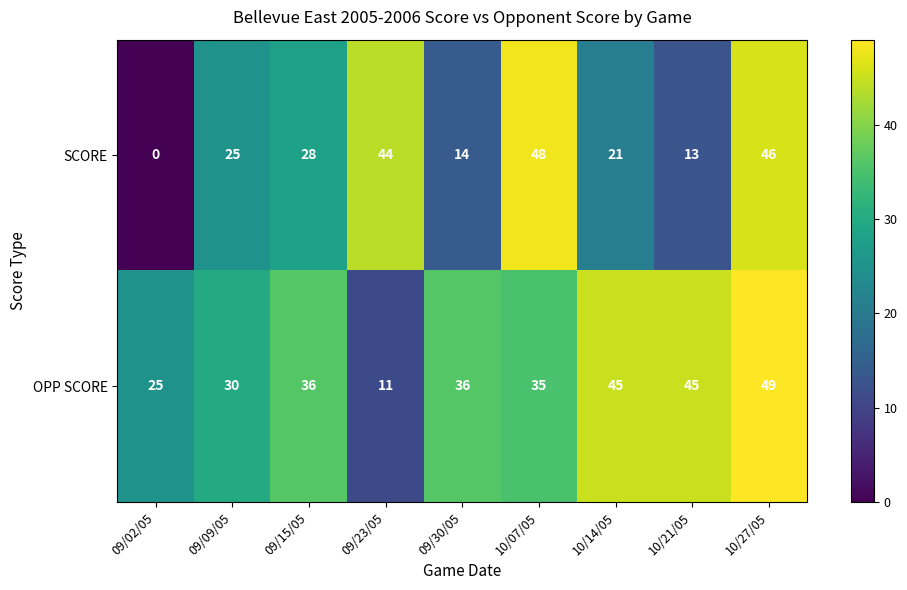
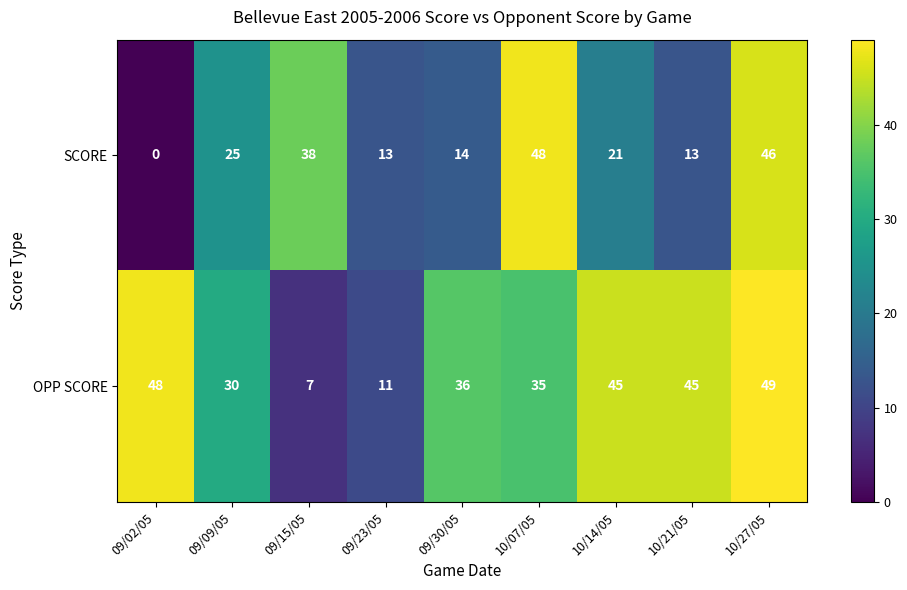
SCORE, 09/15/05: 28 -> 38
SCORE, 09/23/05: 44 -> 13
OPP SCORE, 09/02/05: 25 -> 48
OPP SCORE, 09/15/05: 36 -> 7
